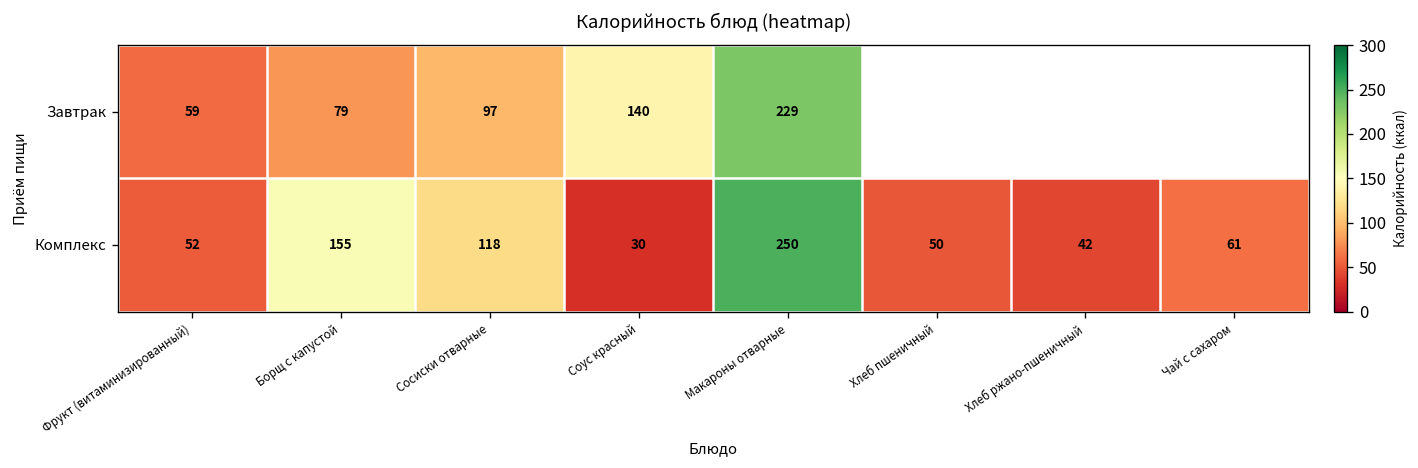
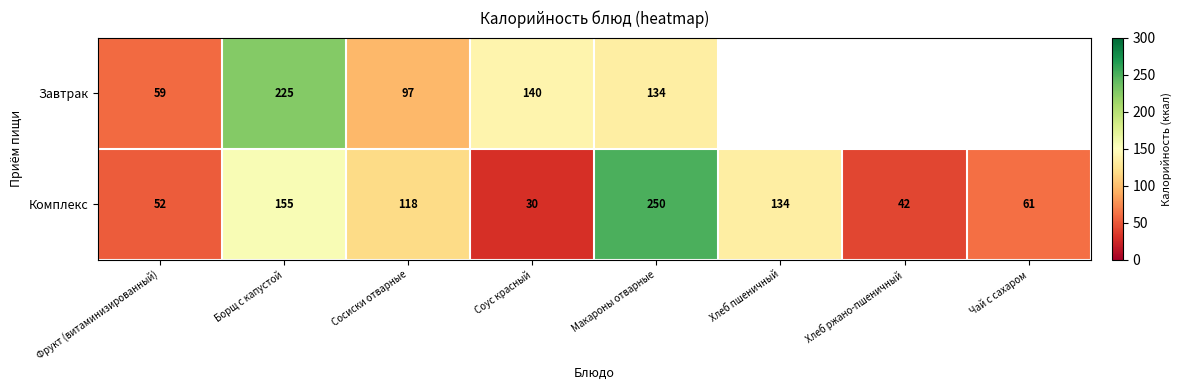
Завтрак, Борщ с капустой: 79 -> 225
Завтрак, Макароны отварные: 229 -> 134
Комплекс, Хлеб пшеничный: 50 -> 134
